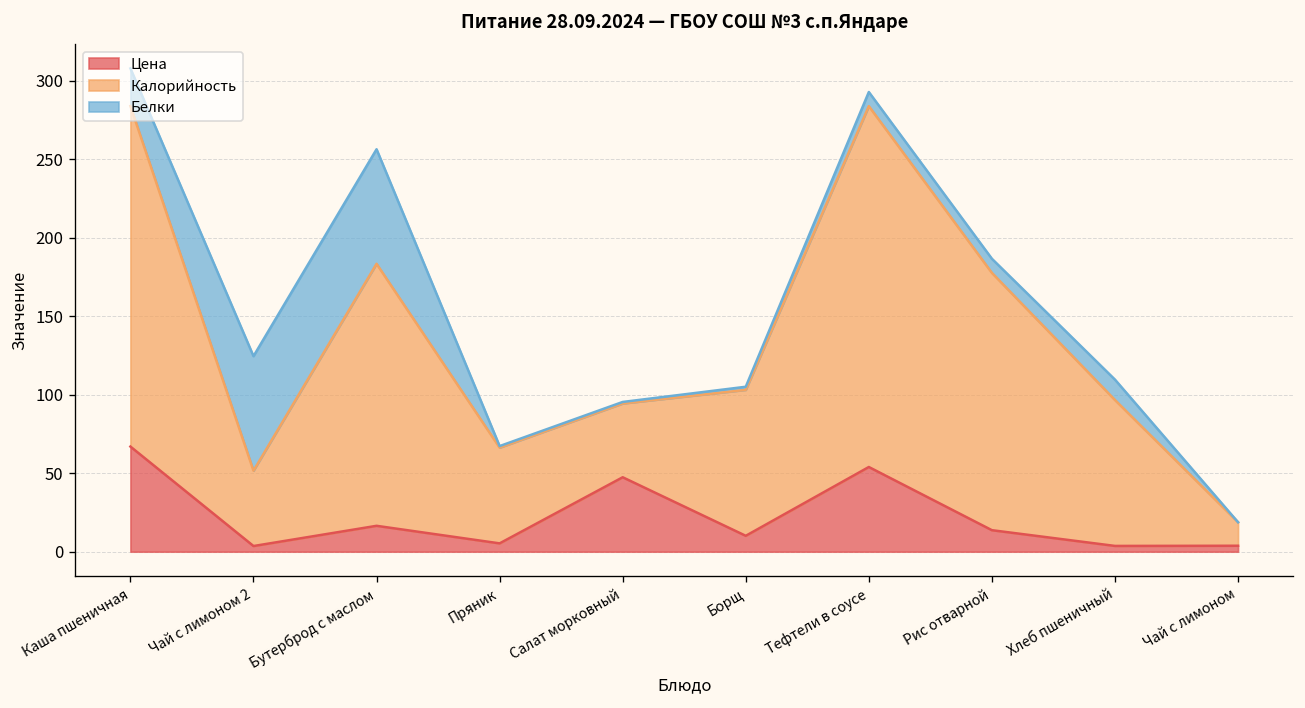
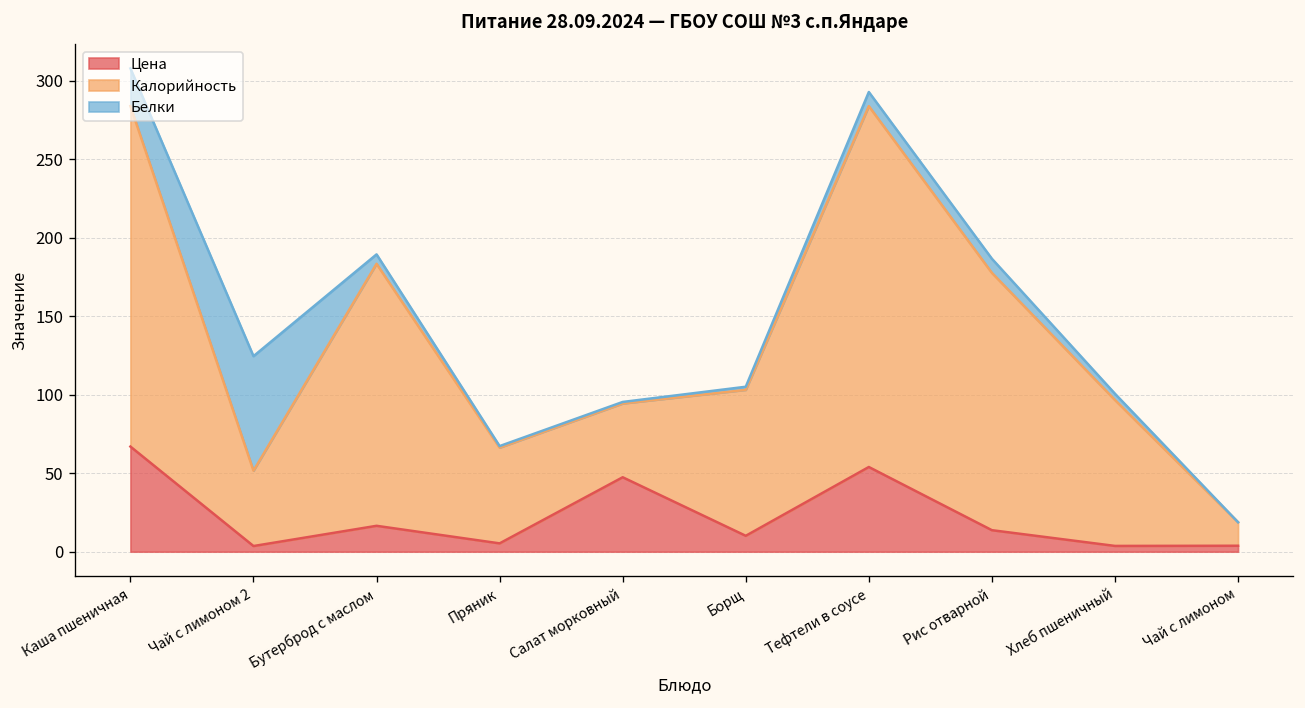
Белки, Бутерброд с маслом: 73 -> 6
Белки, Хлеб пшеничный: 13 -> 4
